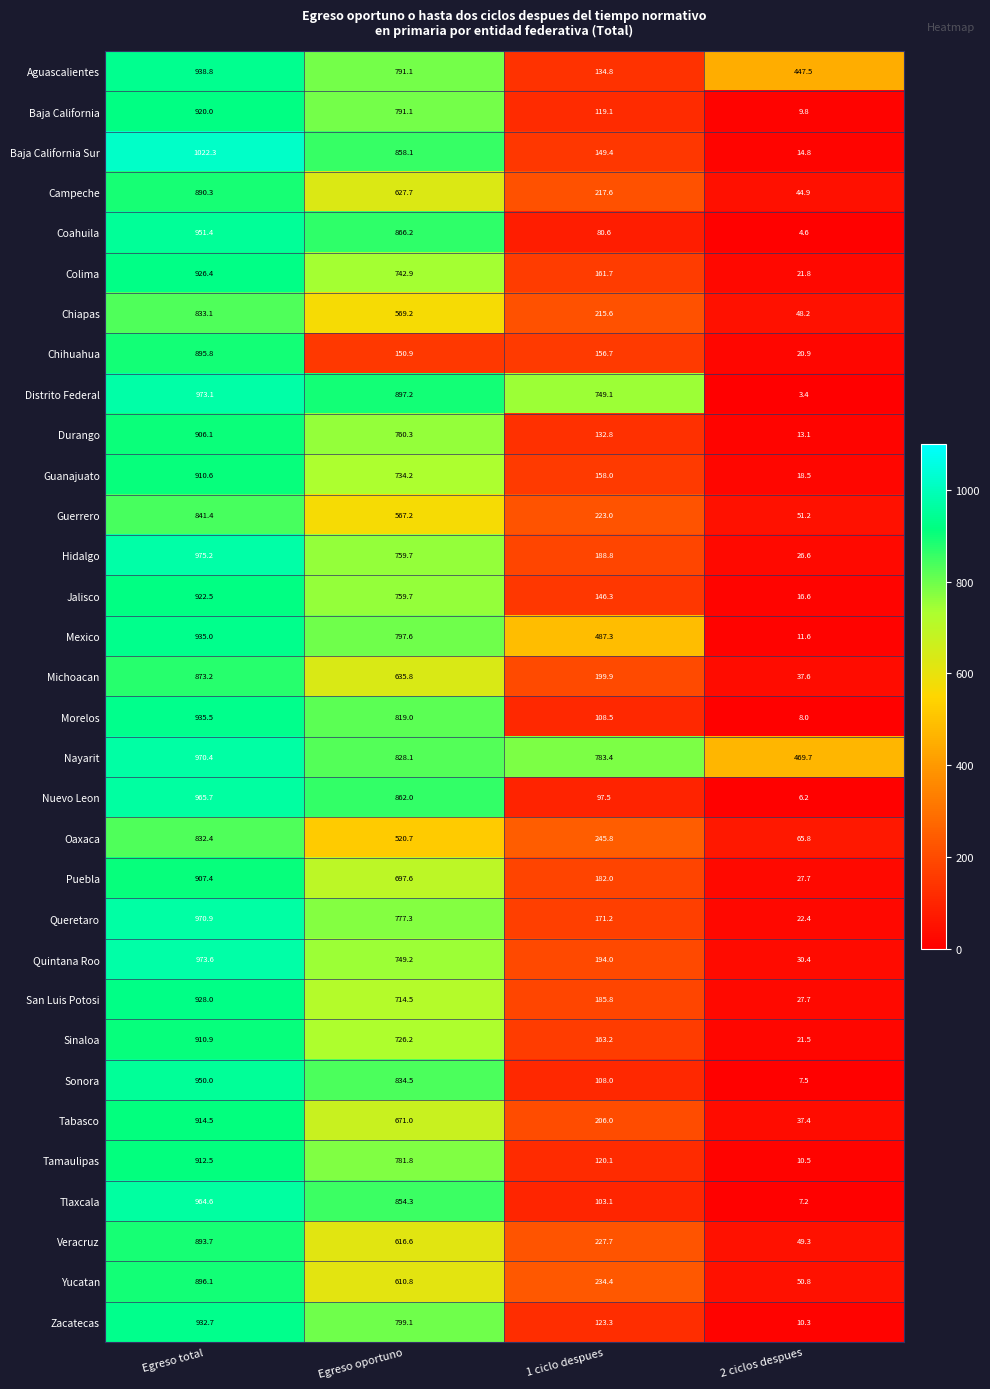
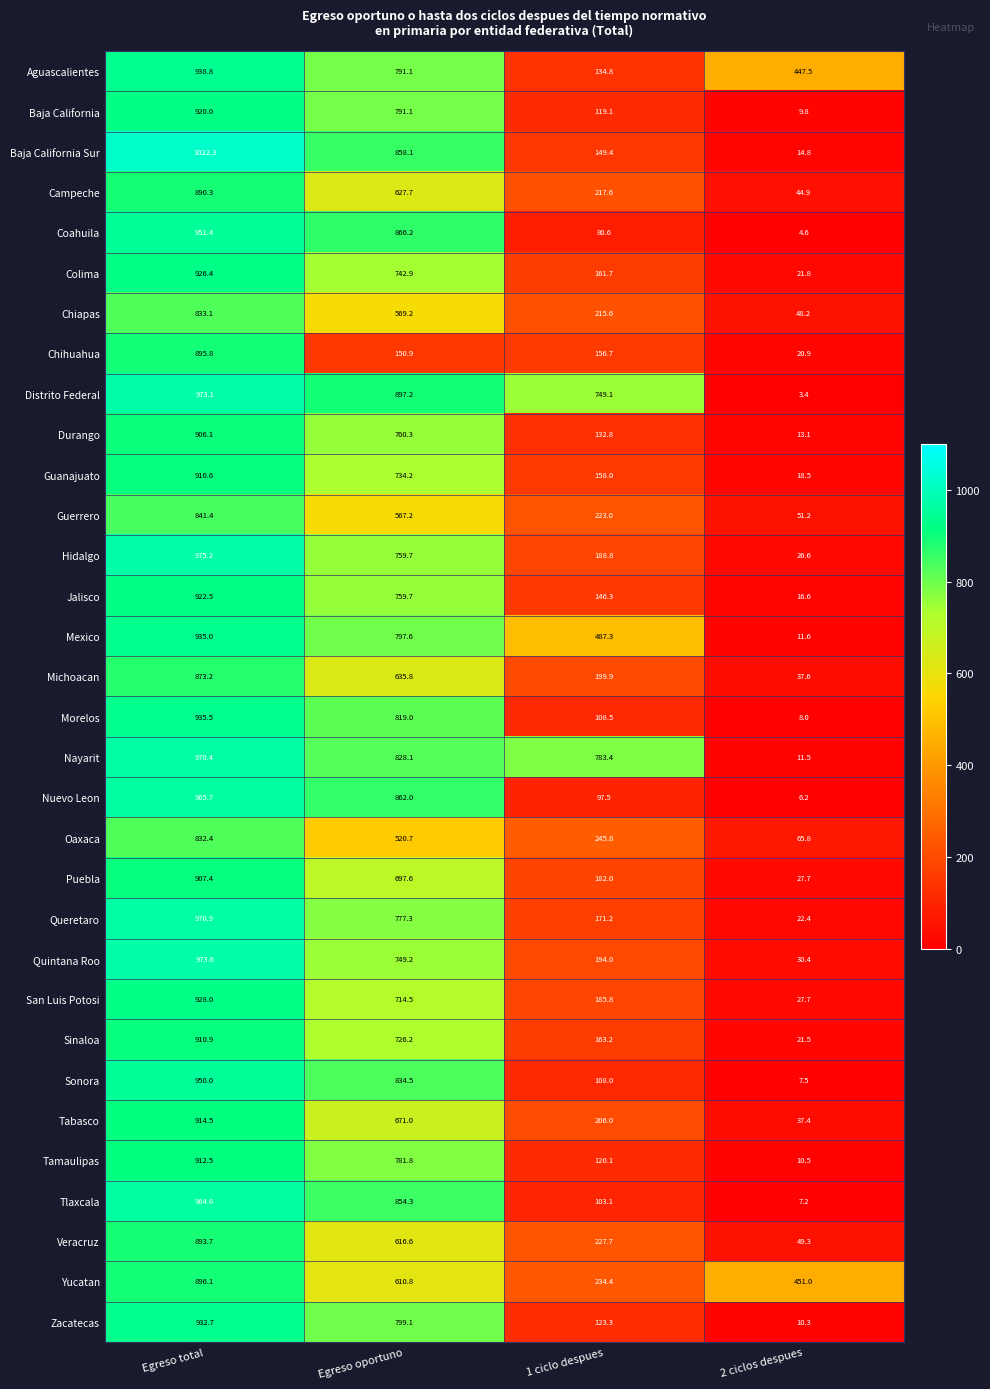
Nayarit, 2 ciclos despues: 469.7 -> 11.5
Yucatan, 2 ciclos despues: 50.8 -> 451.0
